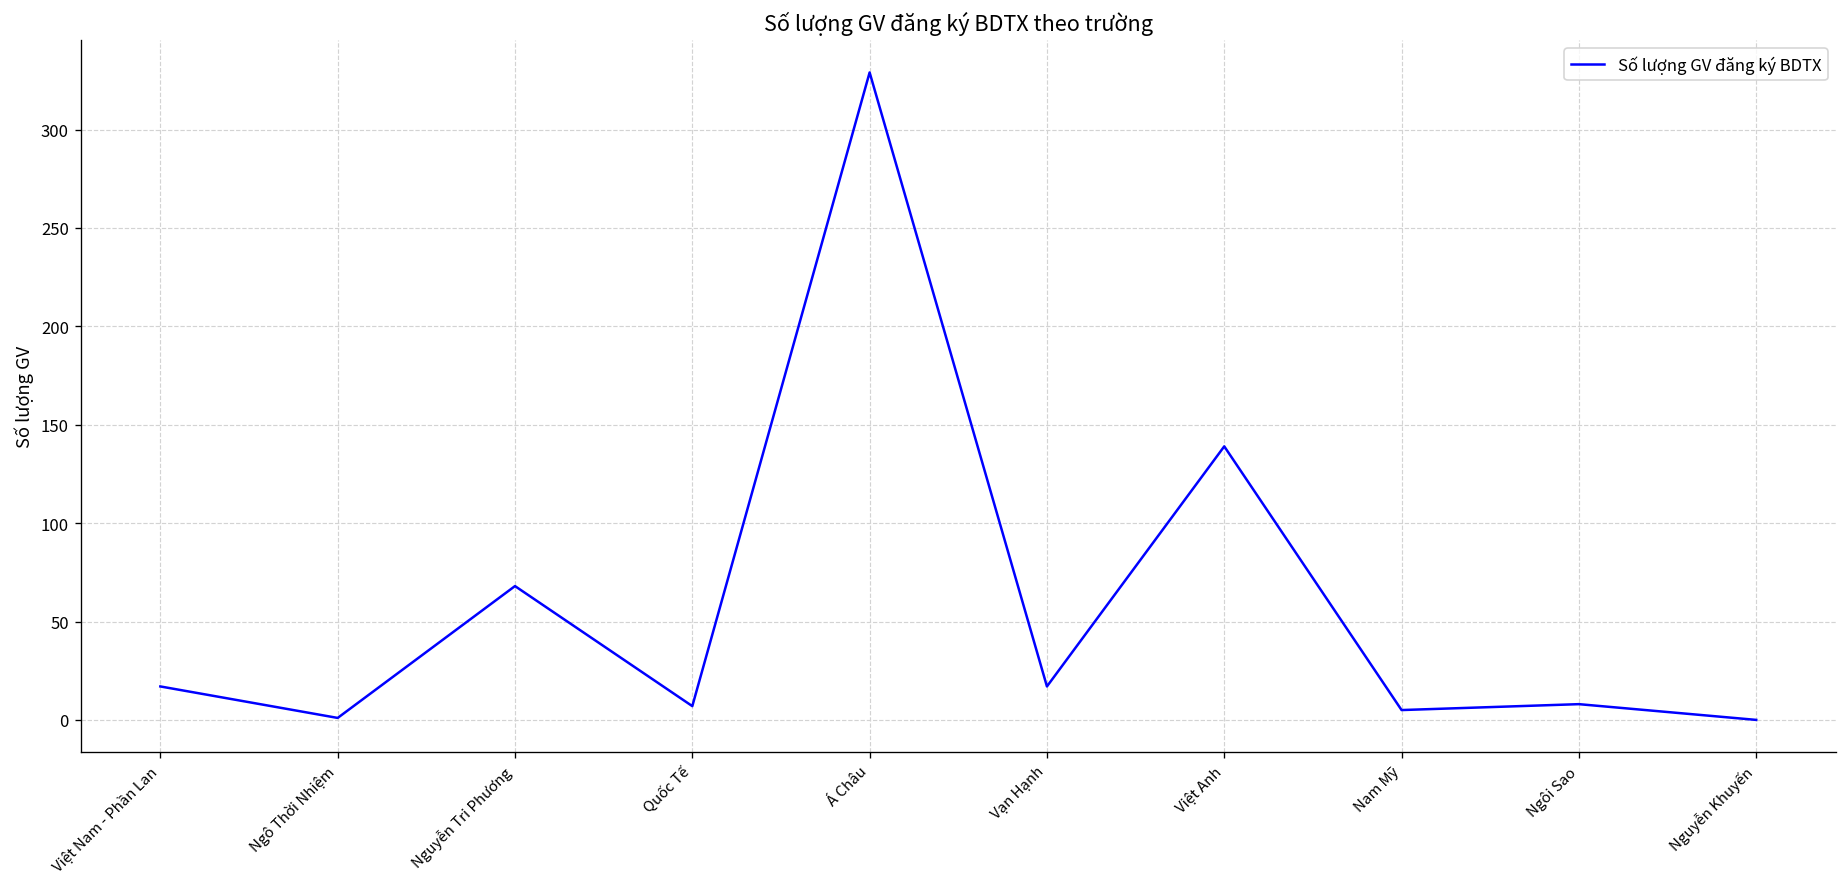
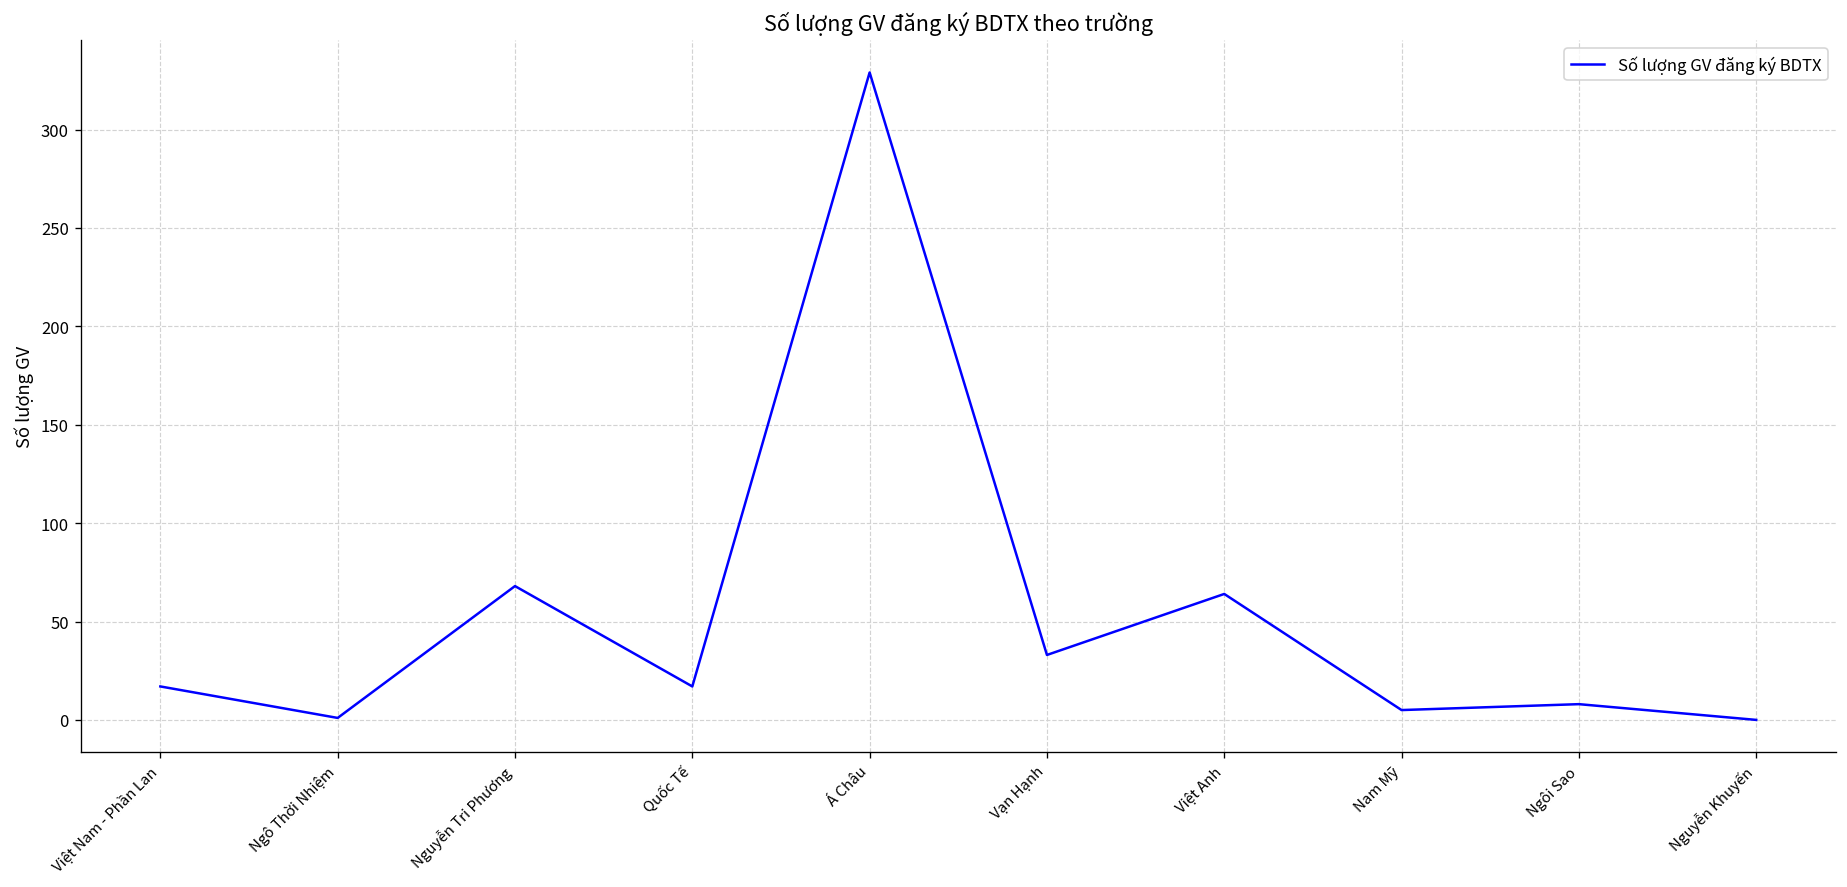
Quốc Tế: 7 -> 17
Vạn Hạnh: 17 -> 33
Việt Anh: 139 -> 64
